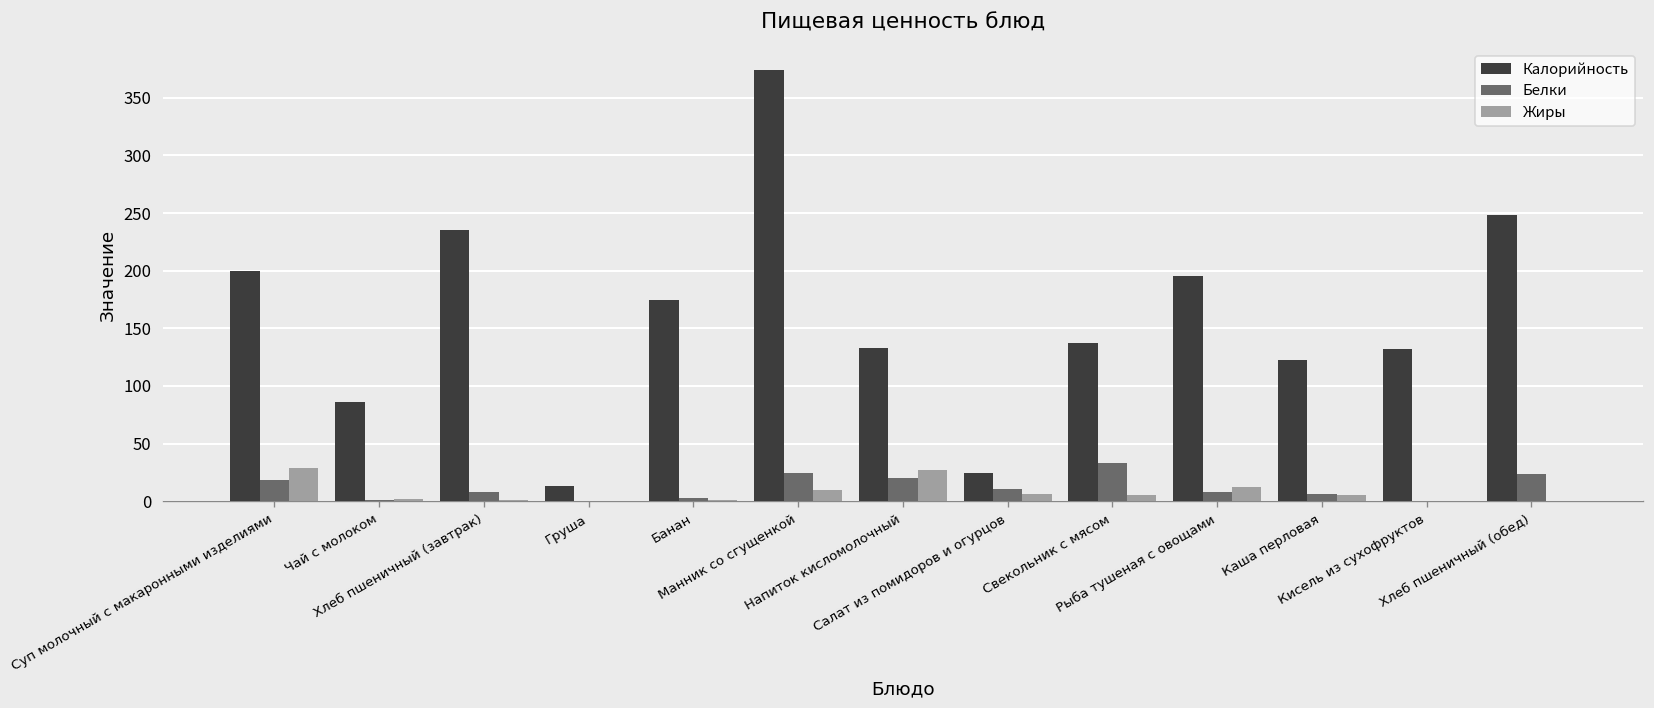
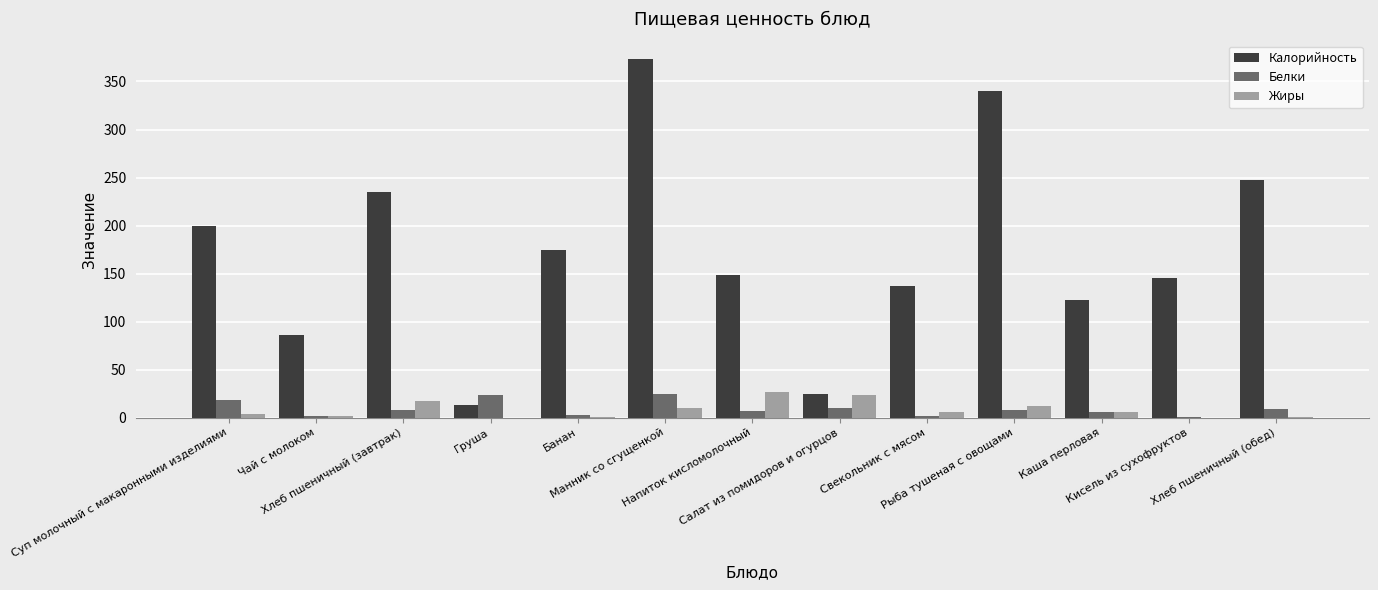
Жиры, Суп молочный с макаронными изделиями: 30 -> 0
Жиры, Хлеб пшеничный (завтрак): 0 -> 20
Белки, Груша: 0 -> 20
Калорийность, Напиток кисломолочный: 130 -> 150
Белки, Напиток кисломолочный: 20 -> 10
Жиры, Салат из помидоров и огурцов: 10 -> 20
Белки, Свекольник с мясом: 30 -> 0
Калорийность, Рыба тушеная с овощами: 200 -> 340
Калорийность, Кисель из сухофруктов: 130 -> 150
Белки, Хлеб пшеничный (обед): 20 -> 10
